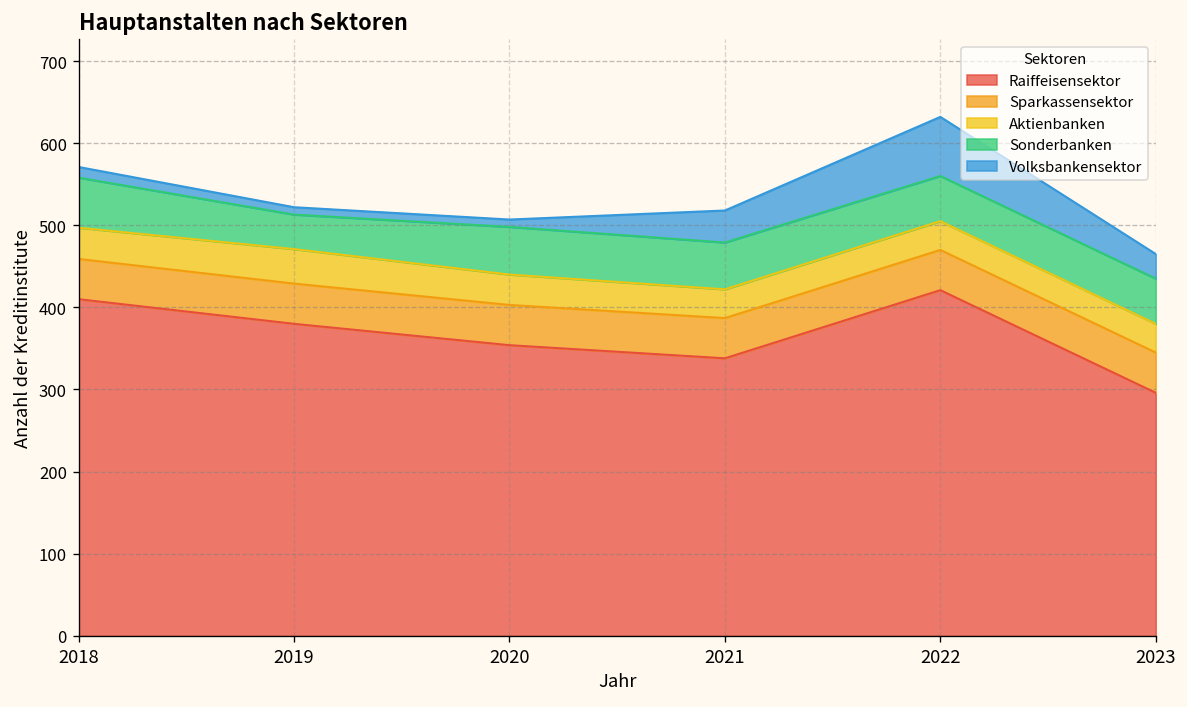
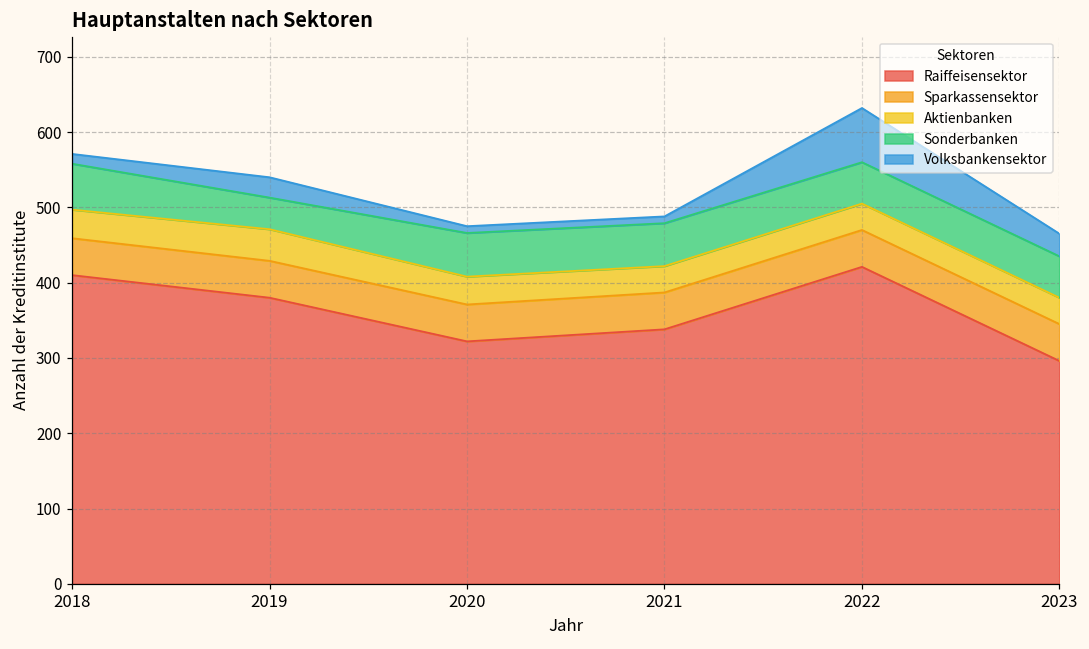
Volksbankensektor, 2019: 10 -> 30
Raiffeisensektor, 2020: 350 -> 320
Volksbankensektor, 2021: 40 -> 10
